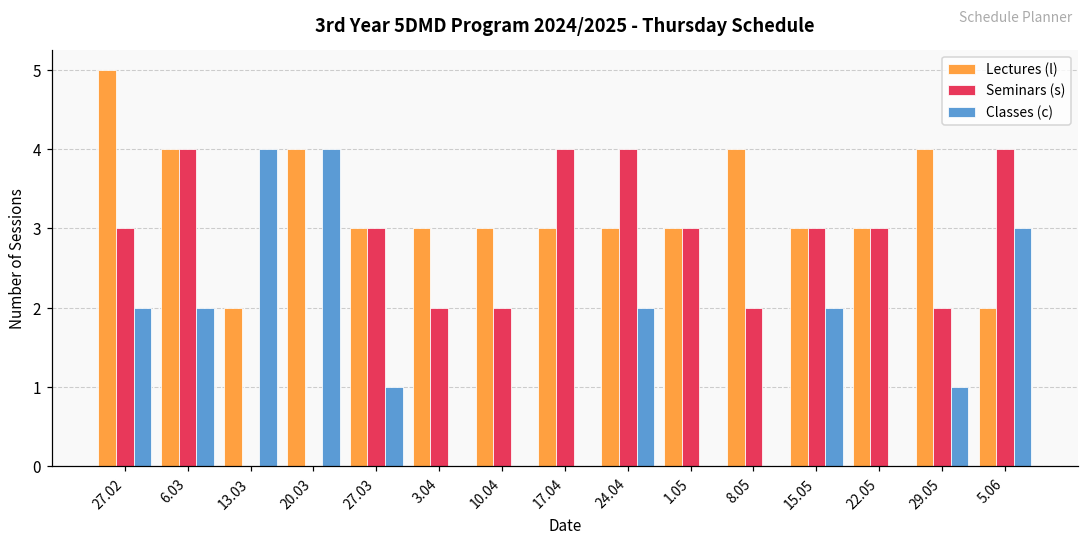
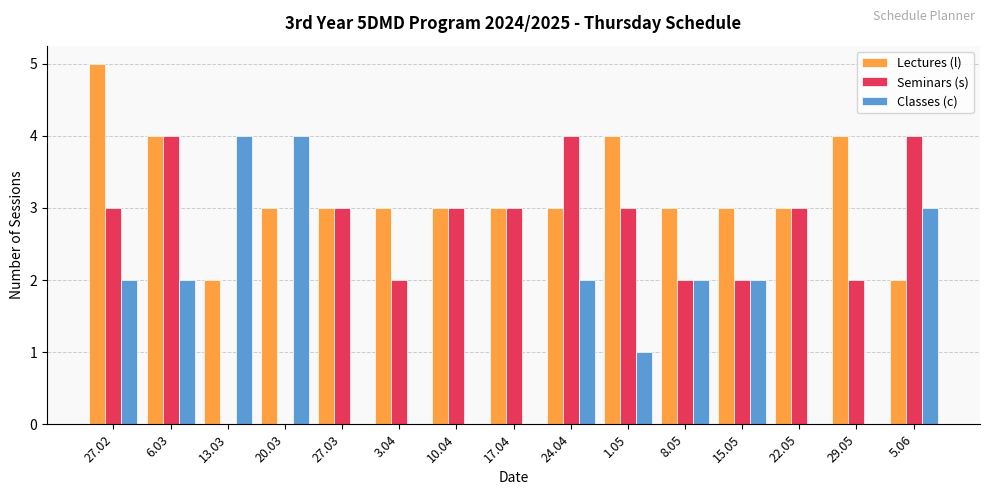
Lectures (l), 20.03: 4 -> 3
Classes (c), 27.03: 1 -> 0
Seminars (s), 10.04: 2 -> 3
Seminars (s), 17.04: 4 -> 3
Lectures (l), 1.05: 3 -> 4
Classes (c), 1.05: 0 -> 1
Lectures (l), 8.05: 4 -> 3
Classes (c), 8.05: 0 -> 2
Seminars (s), 15.05: 3 -> 2
Classes (c), 29.05: 1 -> 0
